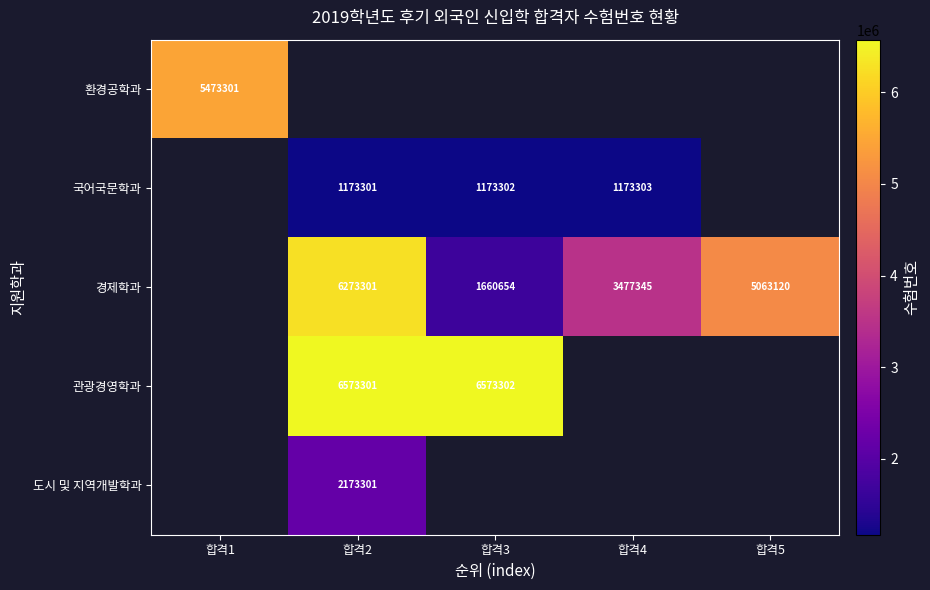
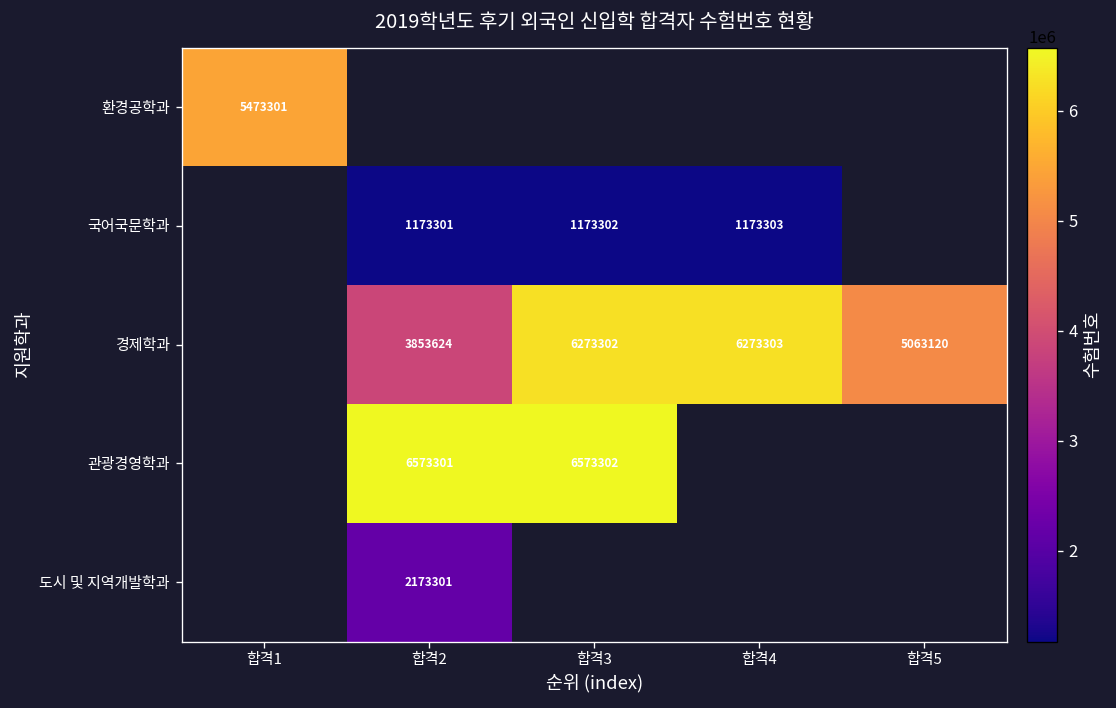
경제학과, 합격2: 6273301 -> 3853624
경제학과, 합격3: 1660654 -> 6273302
경제학과, 합격4: 3477345 -> 6273303
